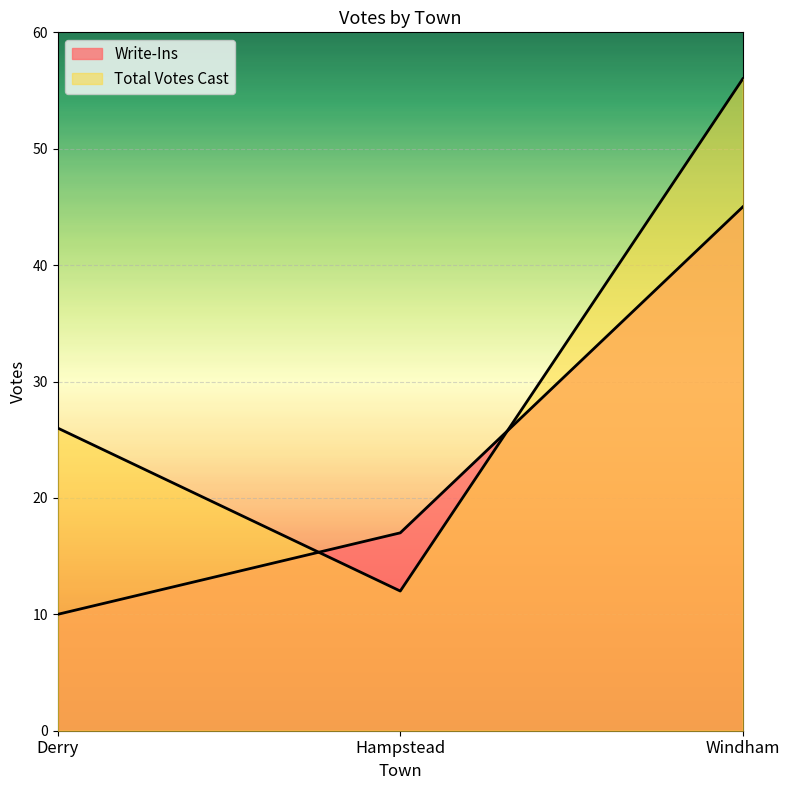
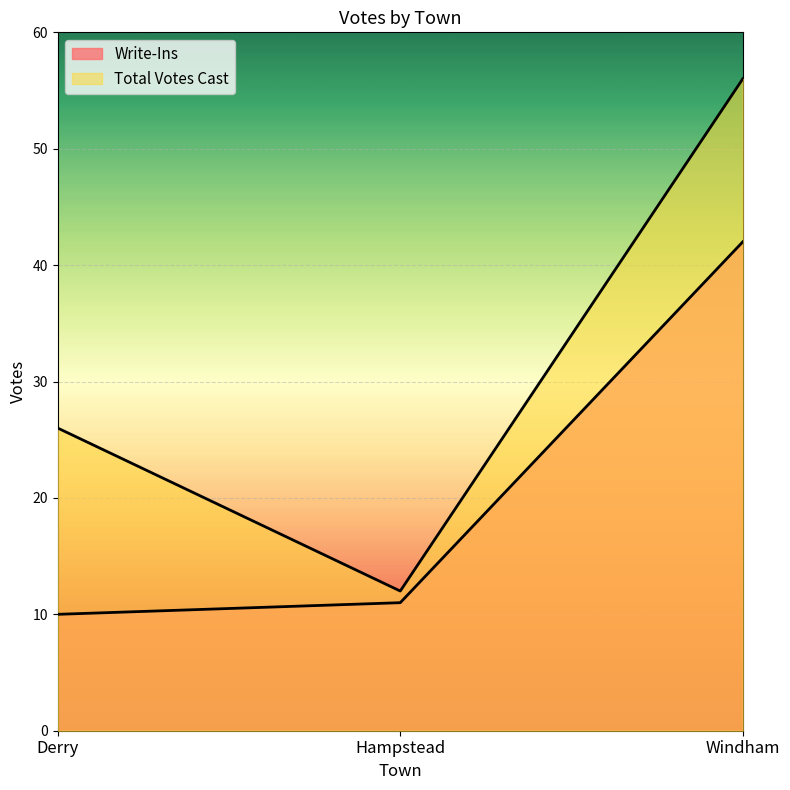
Write-Ins, Hampstead: 17 -> 11
Write-Ins, Windham: 45 -> 42
